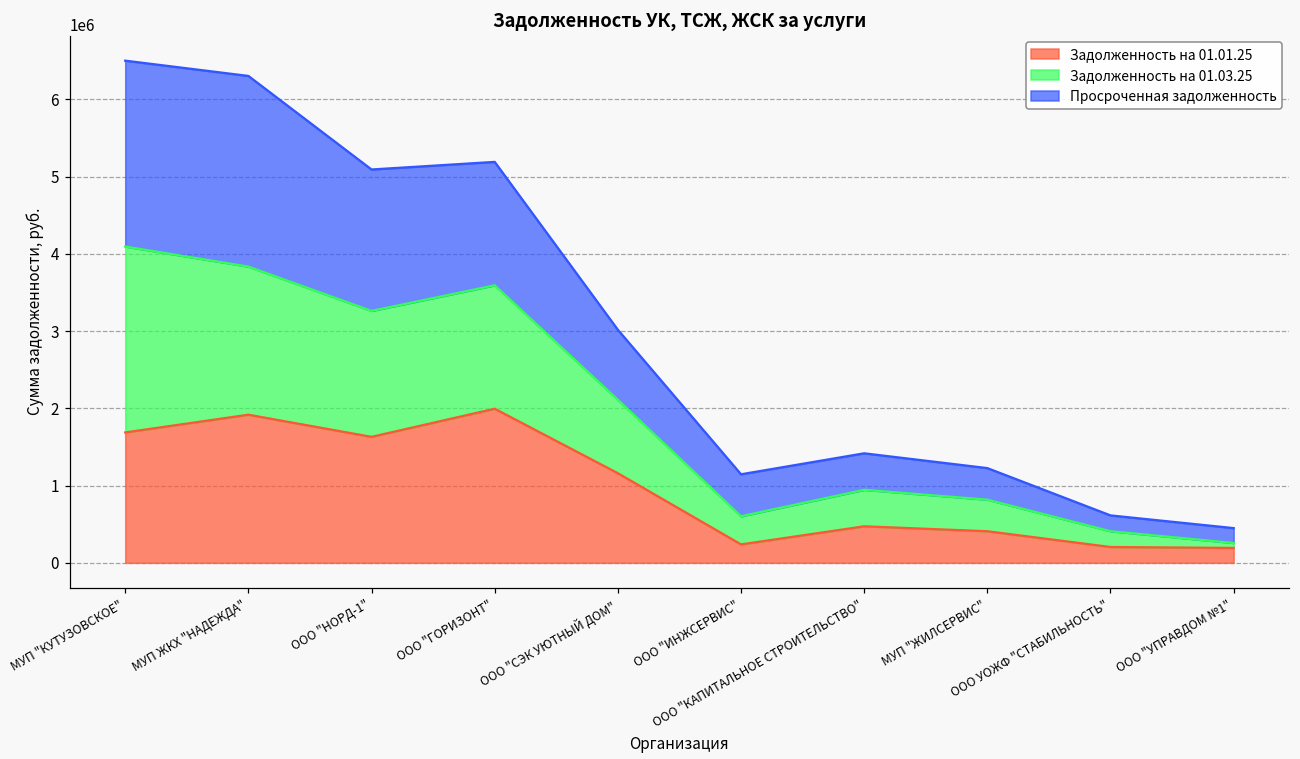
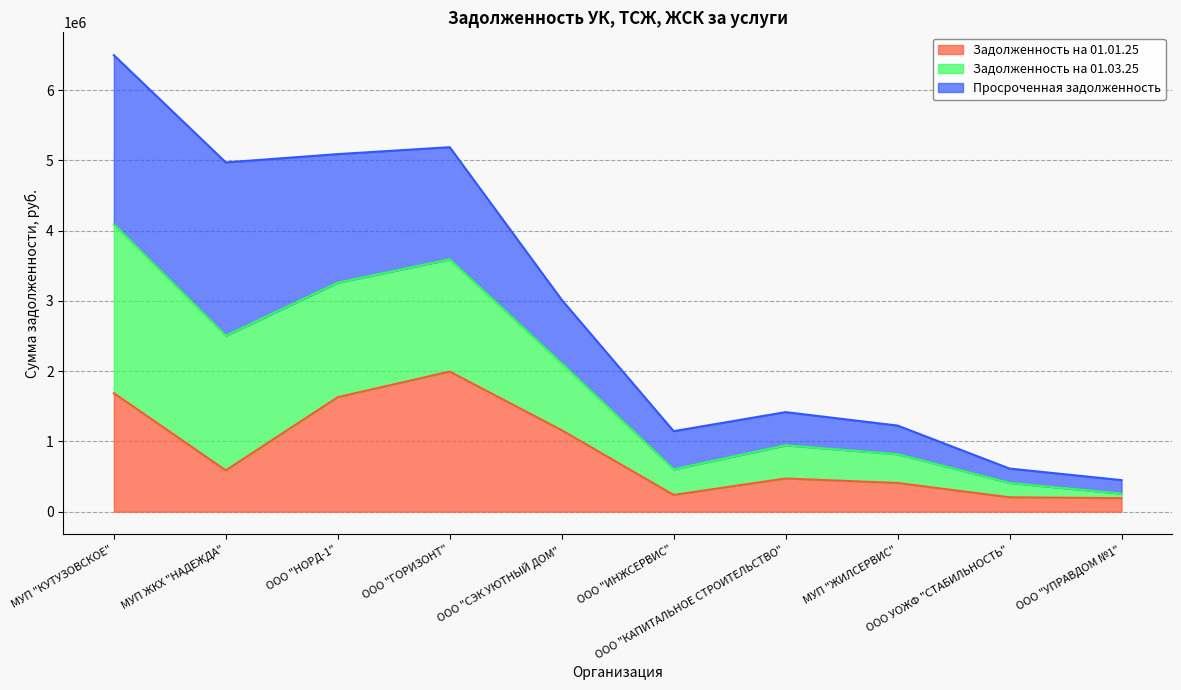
Задолженность на 01.01.25, МУП ЖКХ "НАДЕЖДА": 1900000 -> 600000
